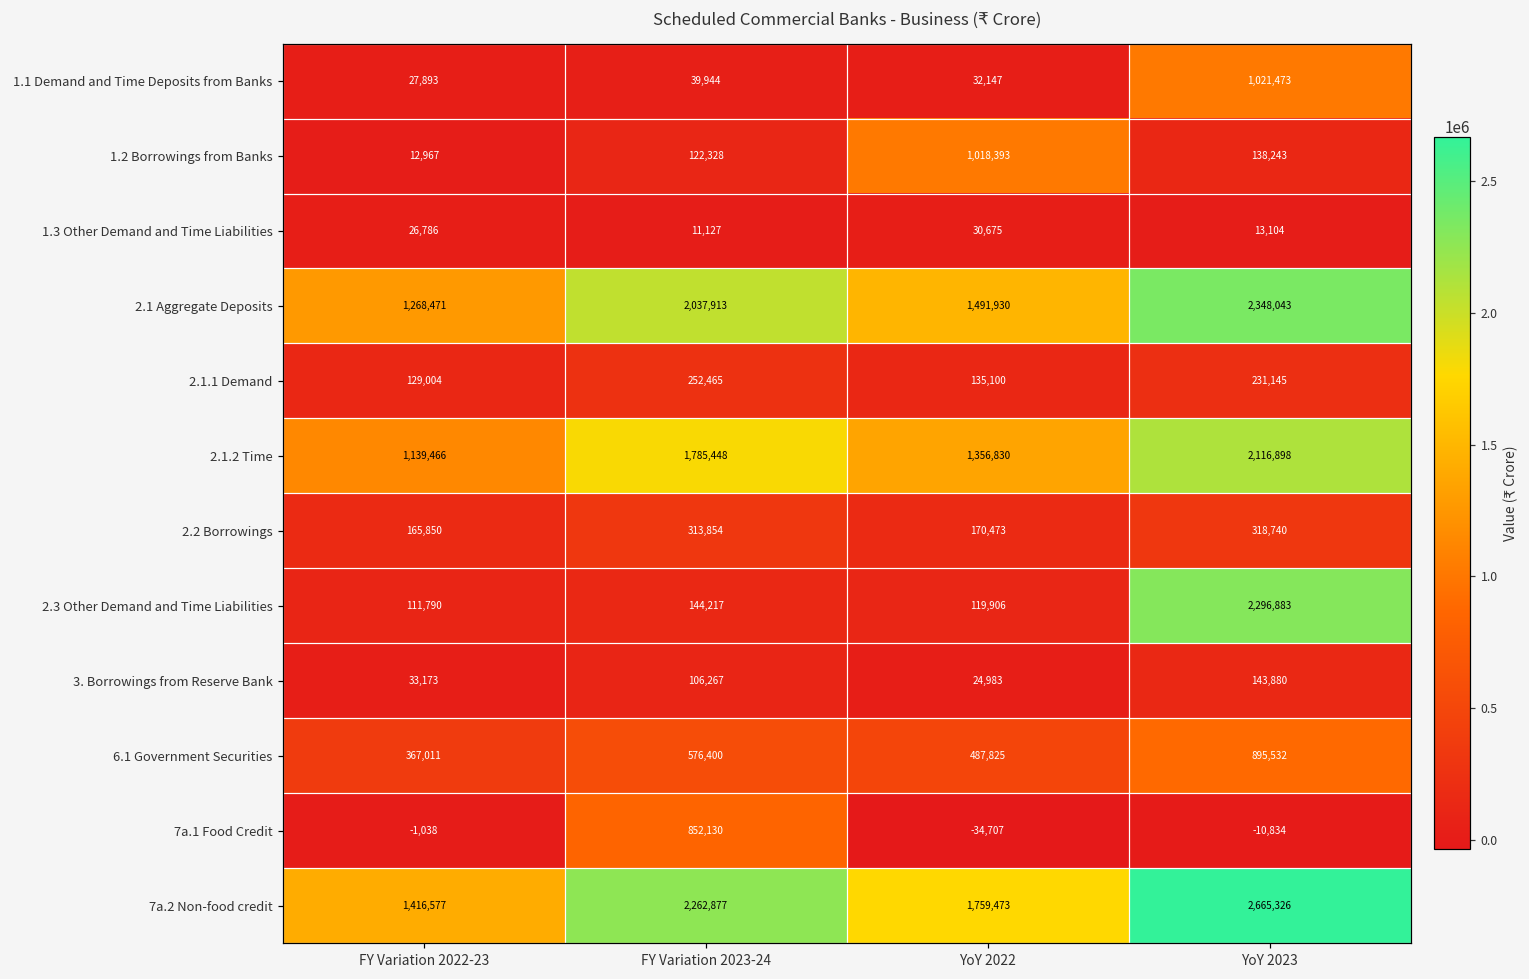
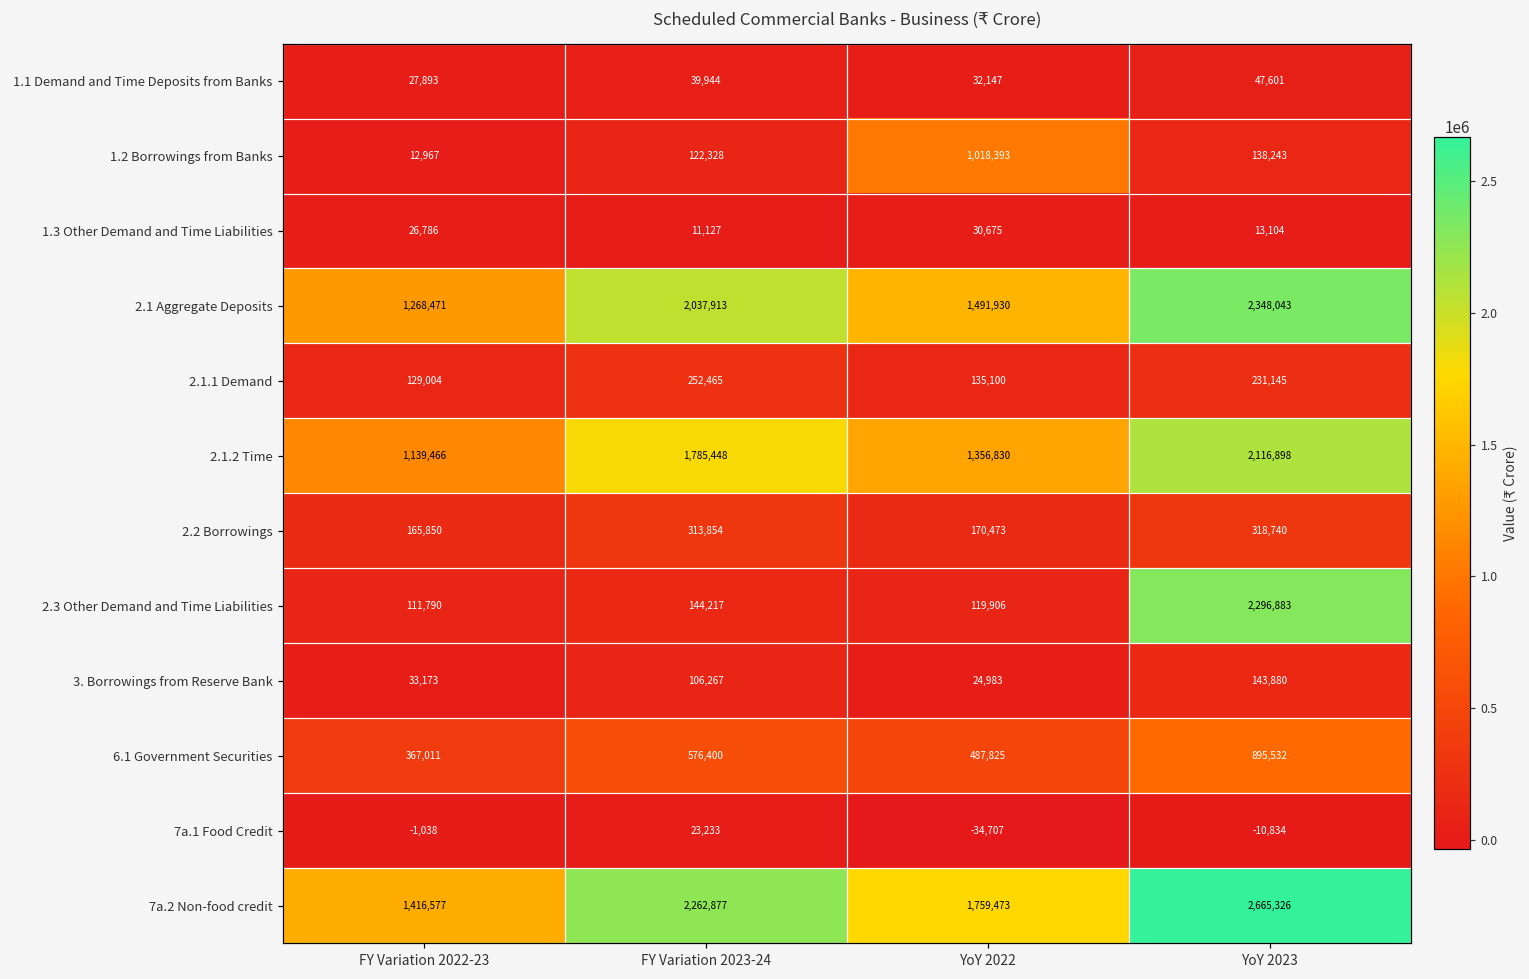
1.1 Demand and Time Deposits from Banks, YoY 2023: 1,021,473 -> 47,601
7a.1 Food Credit, FY Variation 2023-24: 852,130 -> 23,233
